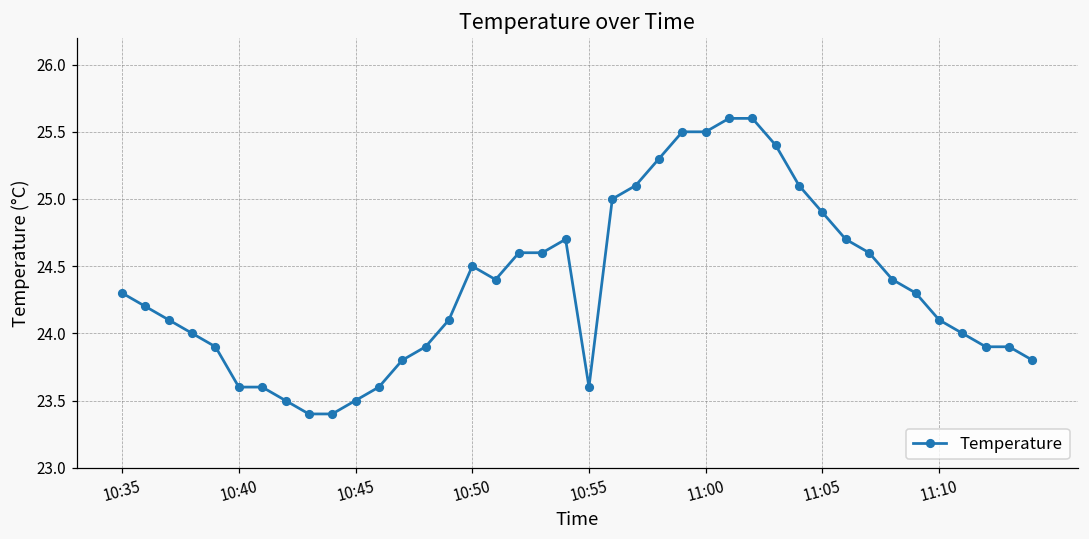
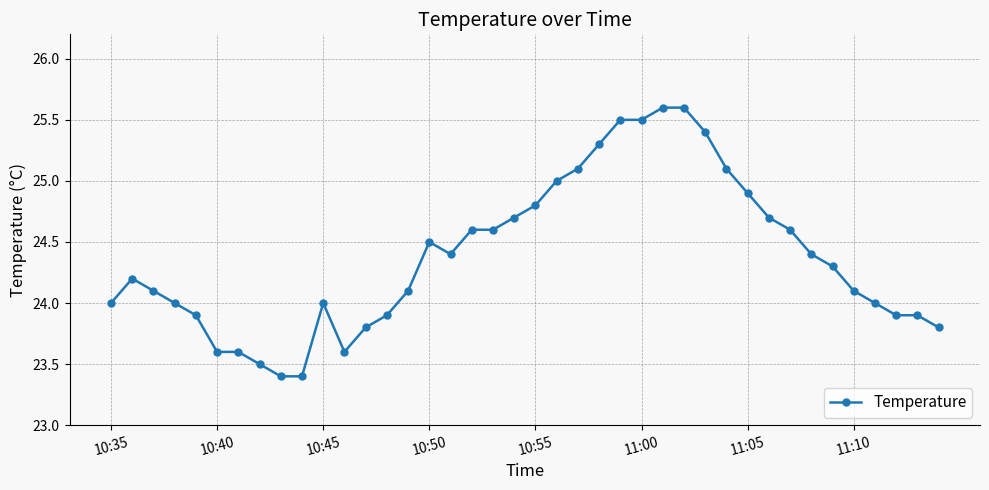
10:35: 24.3 -> 24.0
10:45: 23.5 -> 24.0
10:55: 23.6 -> 24.8
